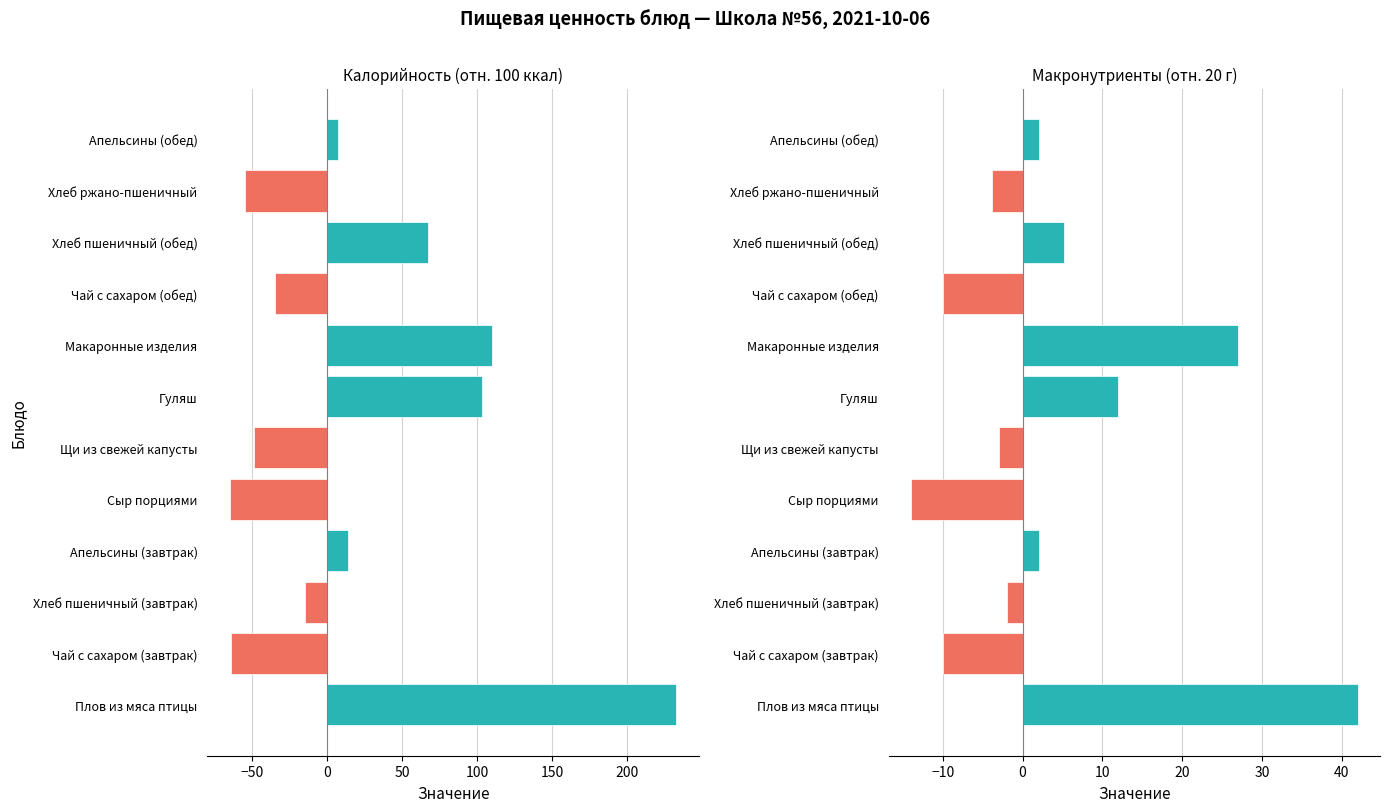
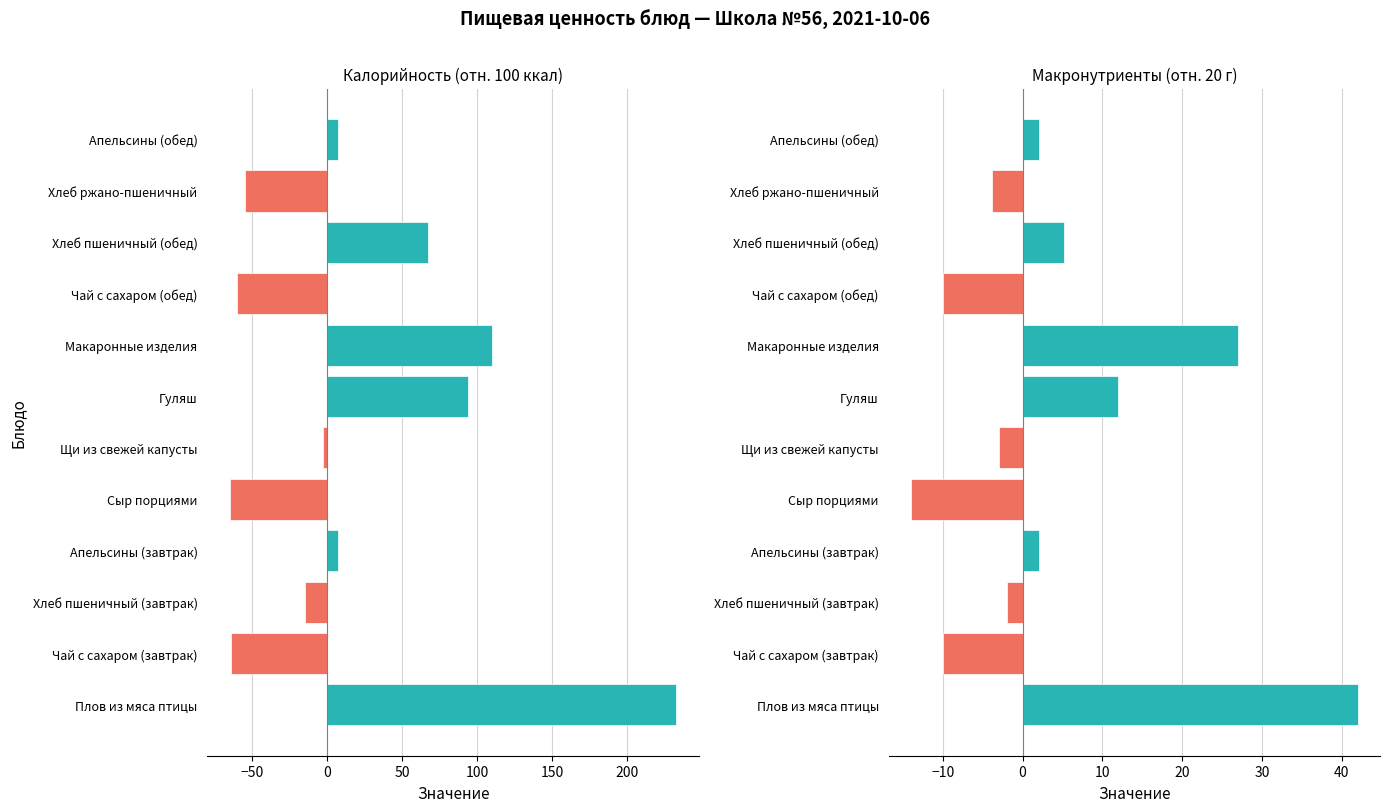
Калорийность (отн. 100 ккал), Чай с сахаром (обед): -35 -> -60
Калорийность (отн. 100 ккал), Гуляш: 103 -> 94
Калорийность (отн. 100 ккал), Щи из свежей капусты: -49 -> -3
Калорийность (отн. 100 ккал), Апельсины (завтрак): 14 -> 7
